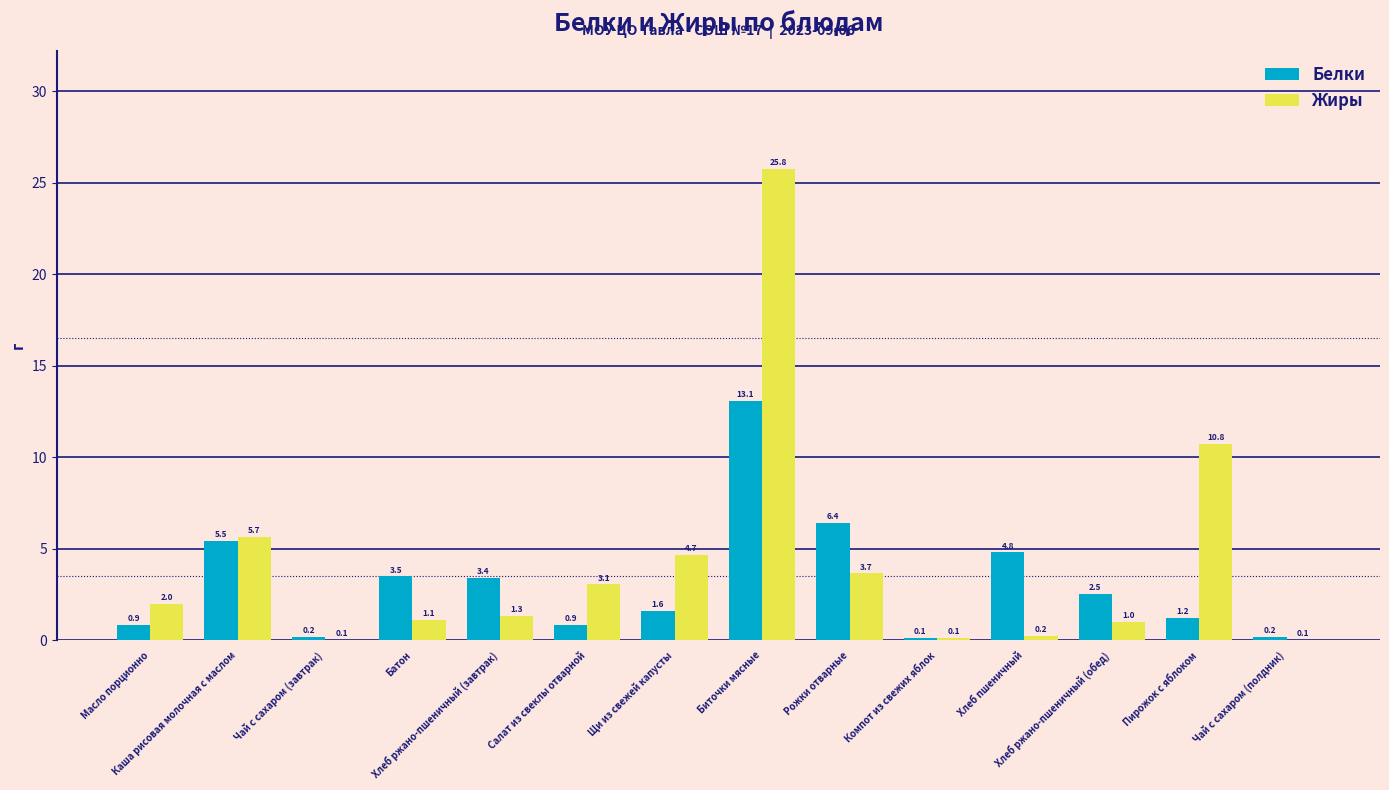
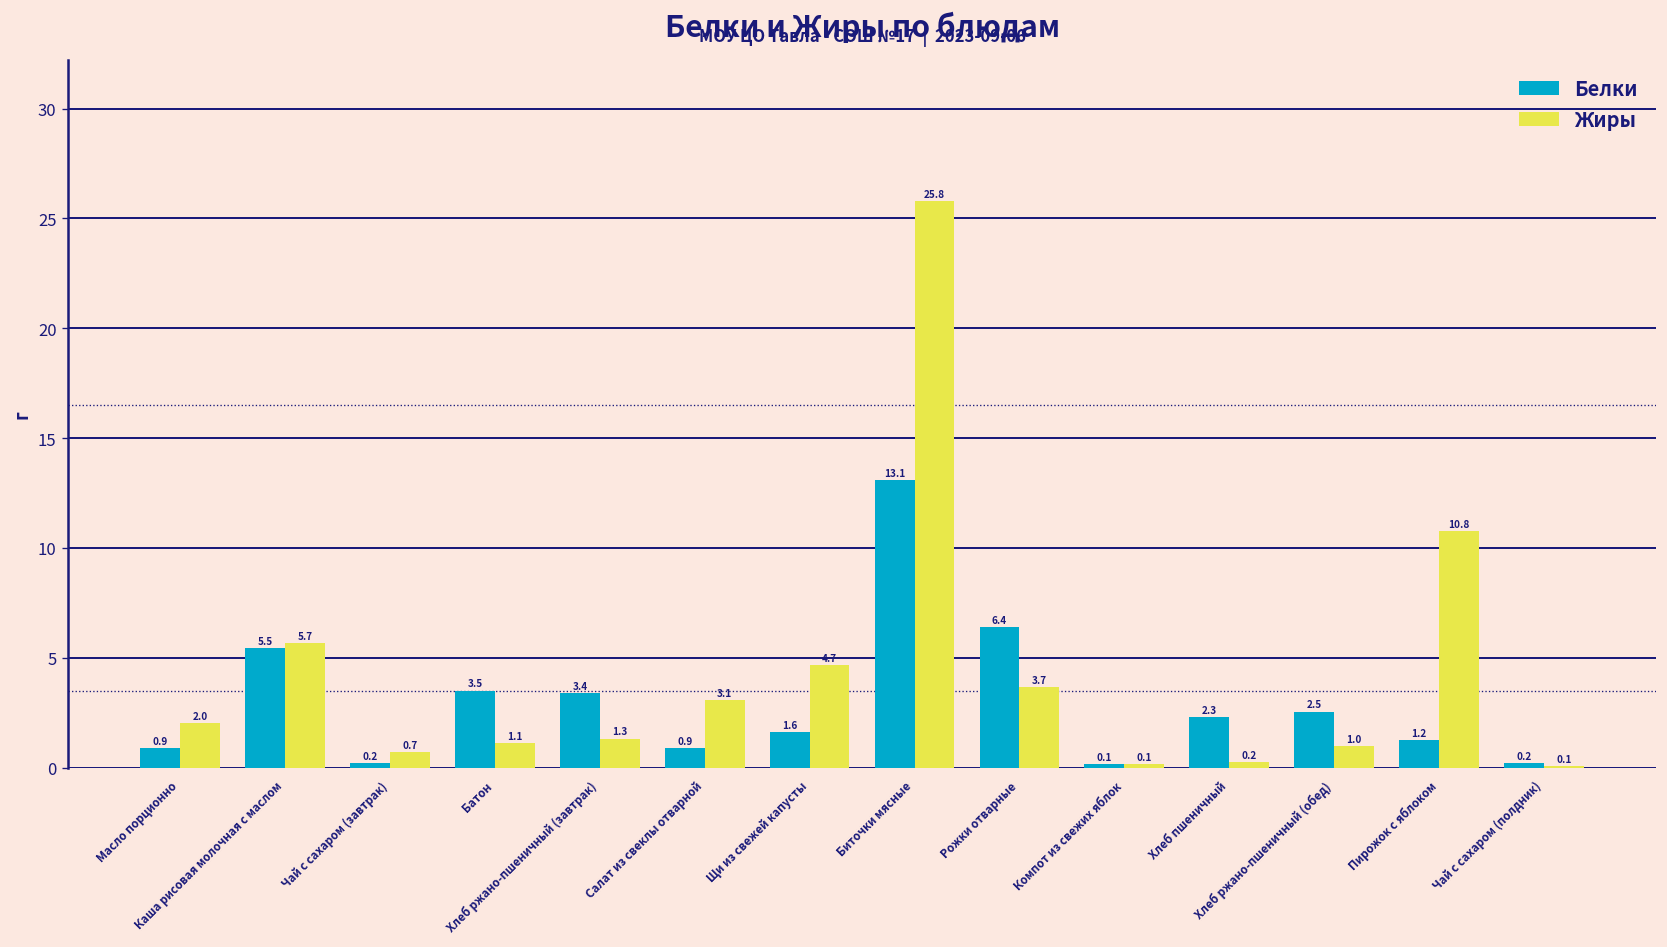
Жиры, Чай с сахаром (завтрак): 0.1 -> 0.7
Белки, Хлеб пшеничный: 4.8 -> 2.3
